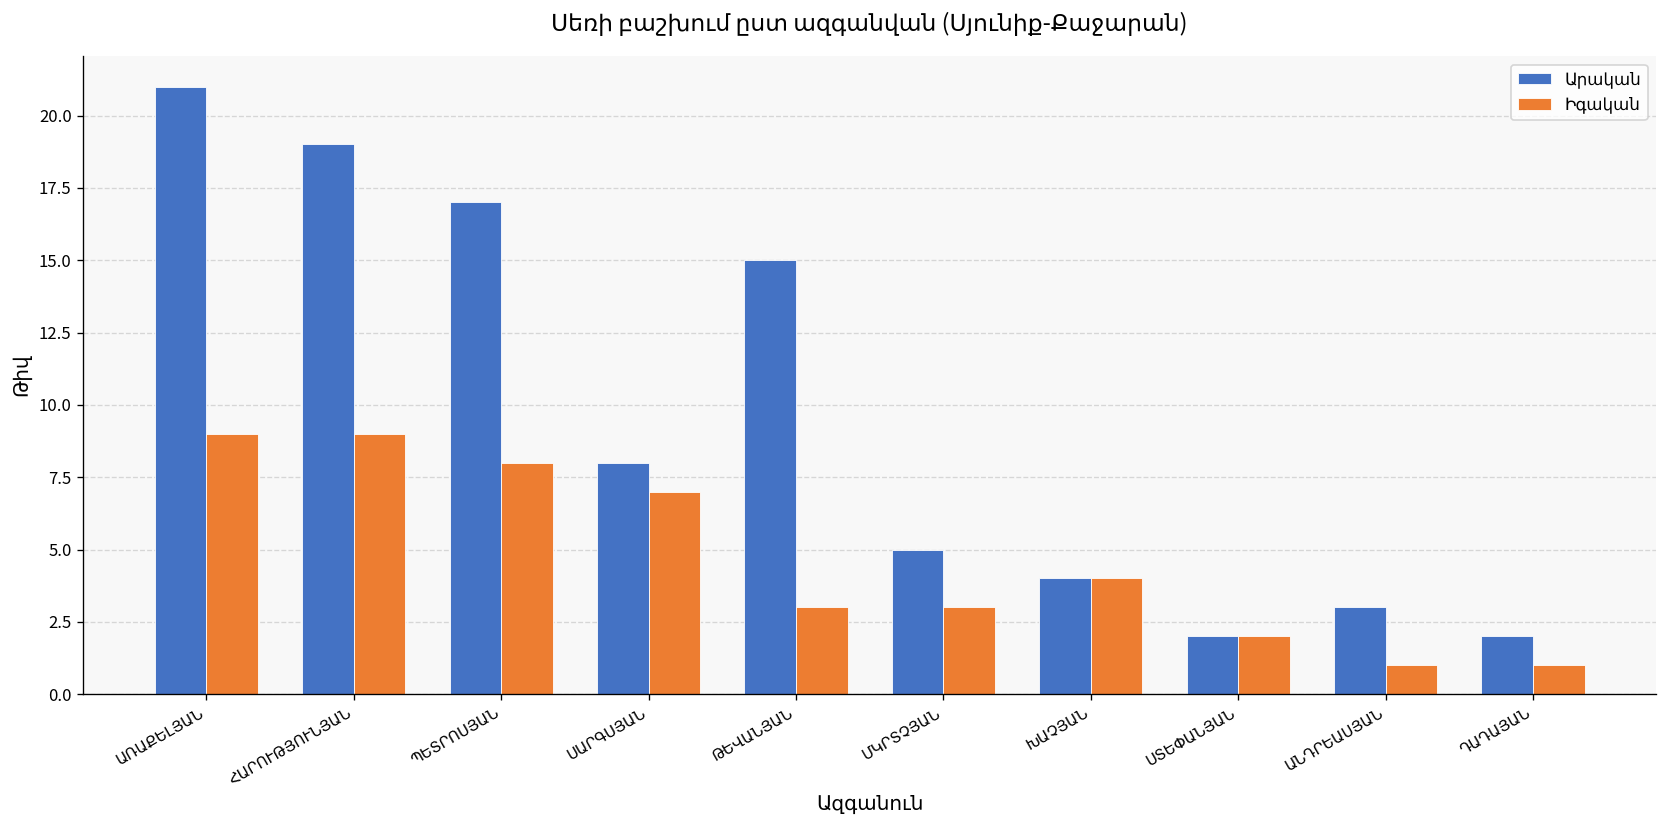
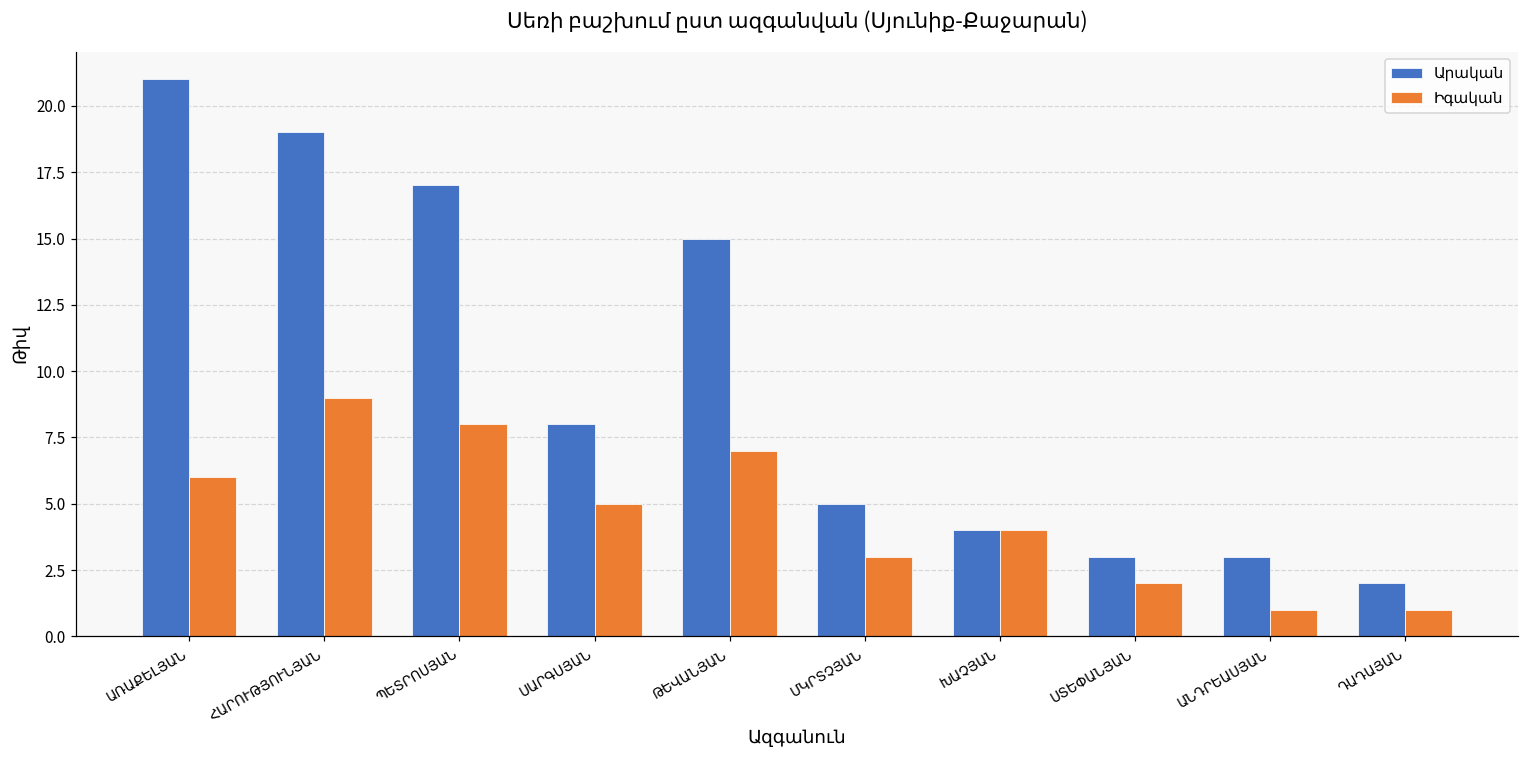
Իգական, ԱՌԱՔԵԼՅԱՆ: 9 -> 6
Իգական, ՍԱՐԳՍՅԱՆ: 7 -> 5
Իգական, ԹԵՎԱՆՅԱՆ: 3 -> 7
Արական, ՍՏԵՓԱՆՅԱՆ: 2 -> 3
